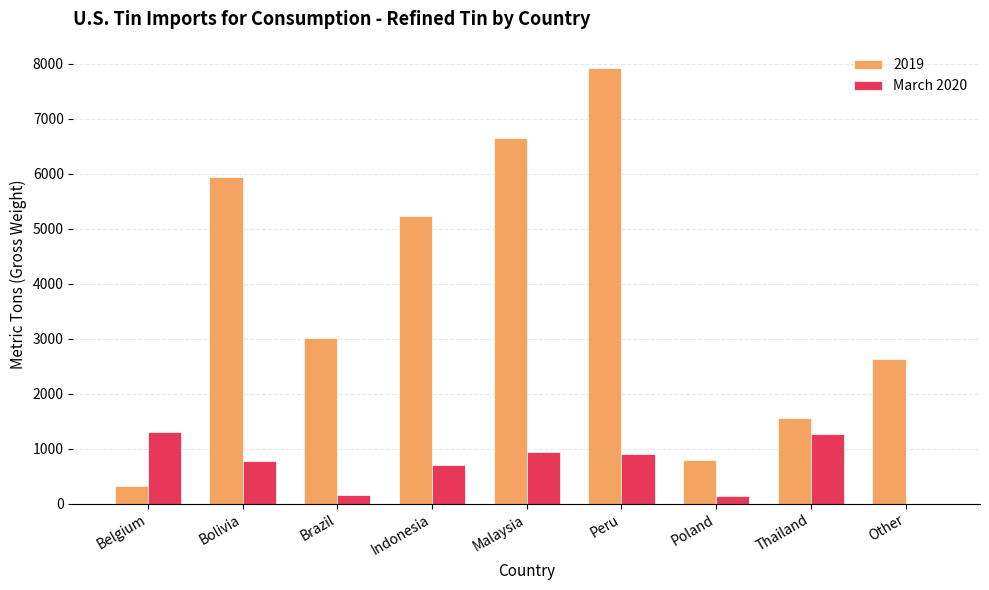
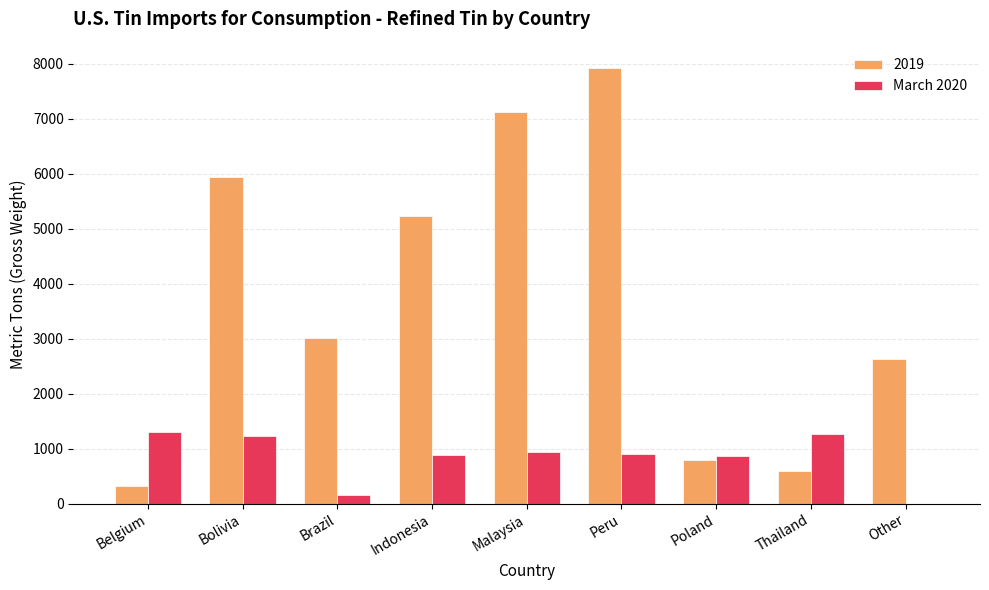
March 2020, Bolivia: 800 -> 1200
March 2020, Indonesia: 700 -> 900
2019, Malaysia: 6600 -> 7100
March 2020, Poland: 100 -> 900
2019, Thailand: 1600 -> 600
